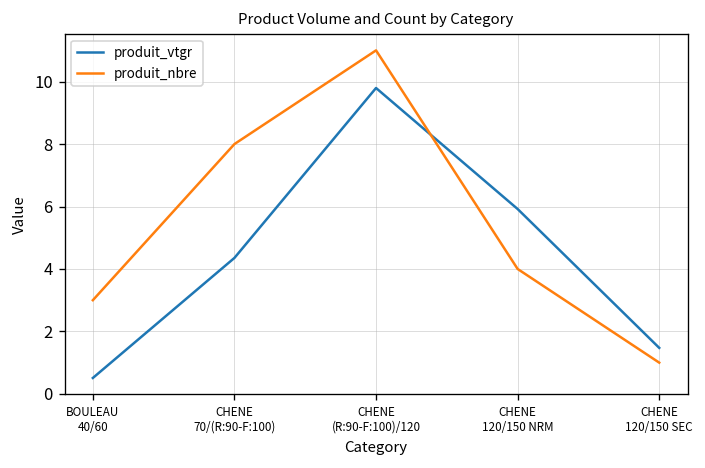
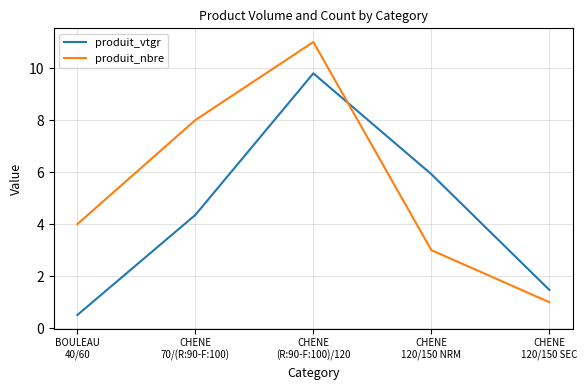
produit_nbre, BOULEAU 40/60: 3 -> 4
produit_nbre, CHENE 120/150 NRM: 4 -> 3
